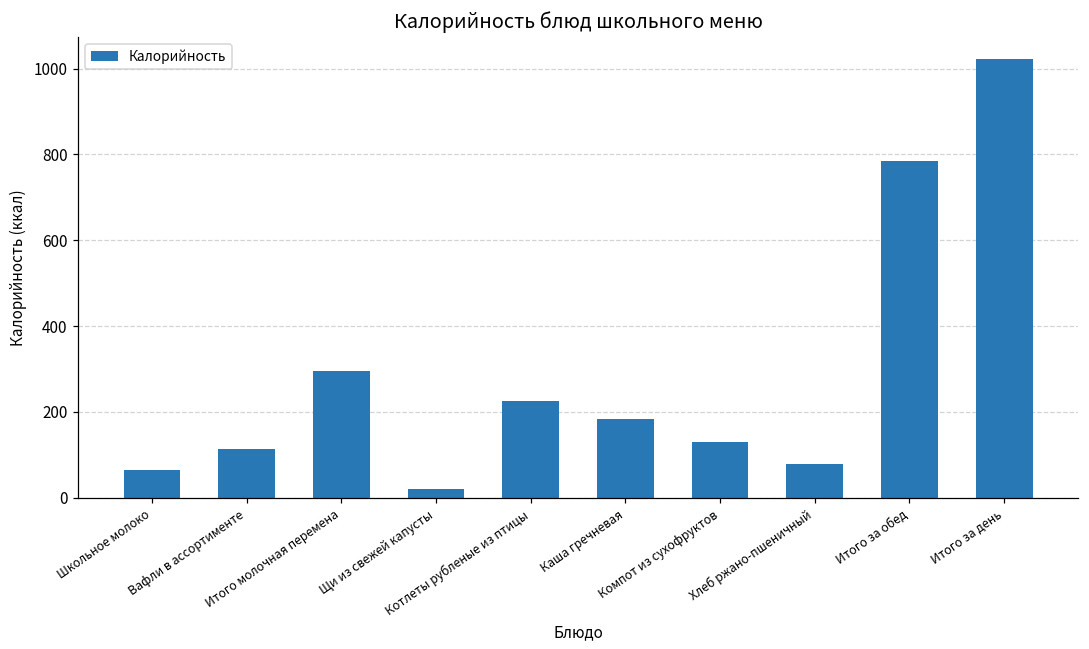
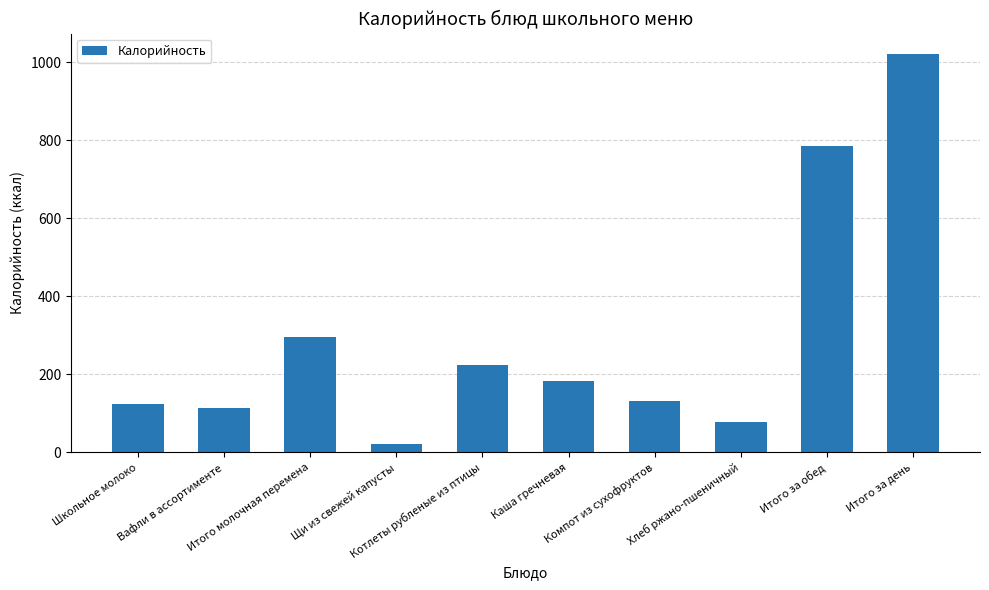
Школьное молоко: 70 -> 120
